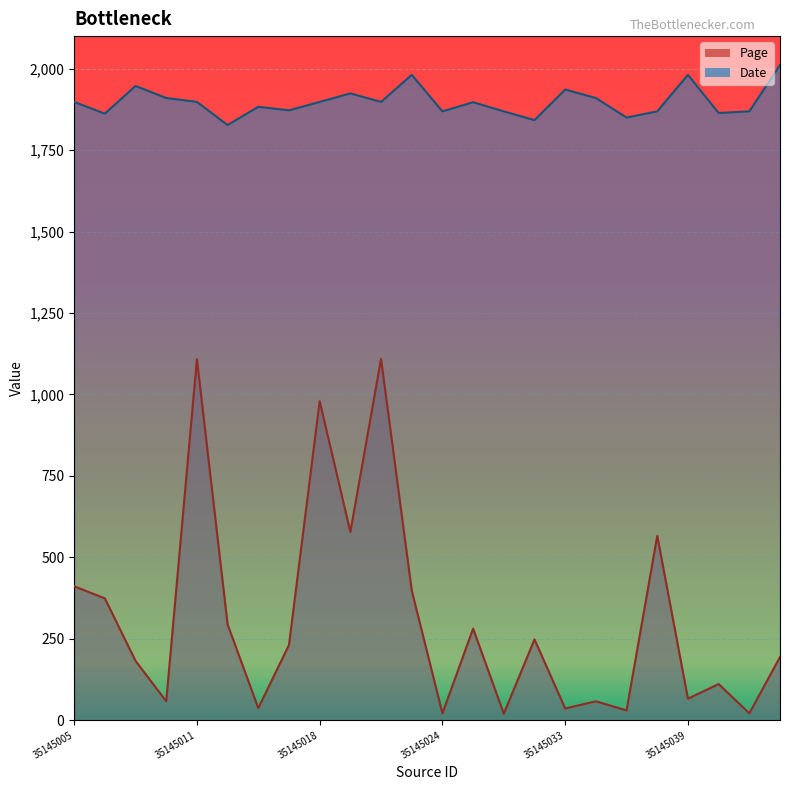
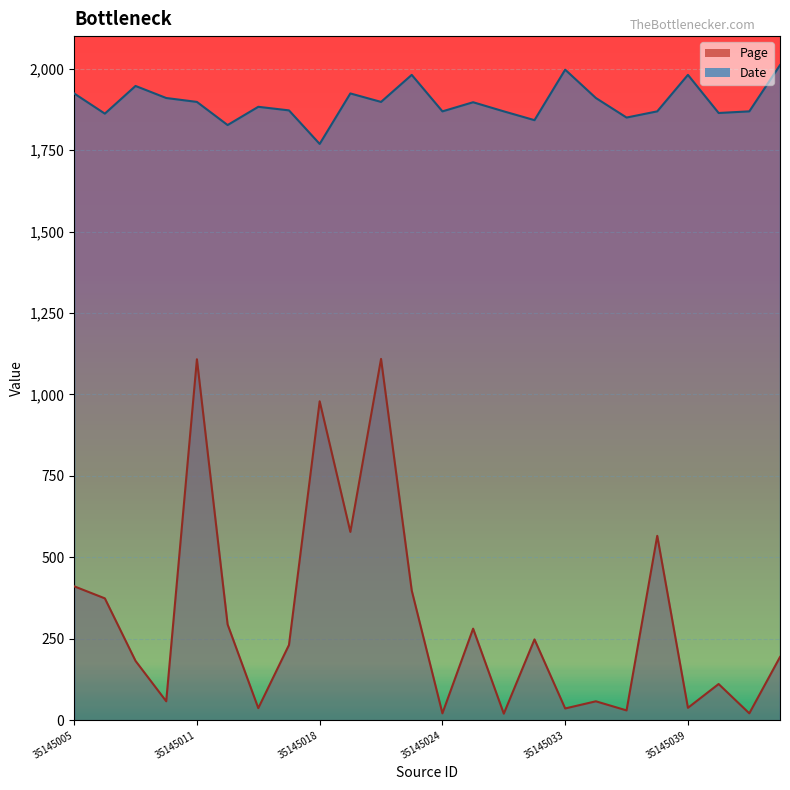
Date, 35145005: 1,900 -> 1,920
Date, 35145018: 1,900 -> 1,770
Date, 35145033: 1,940 -> 2,000
Page, 35145039: 70 -> 40
